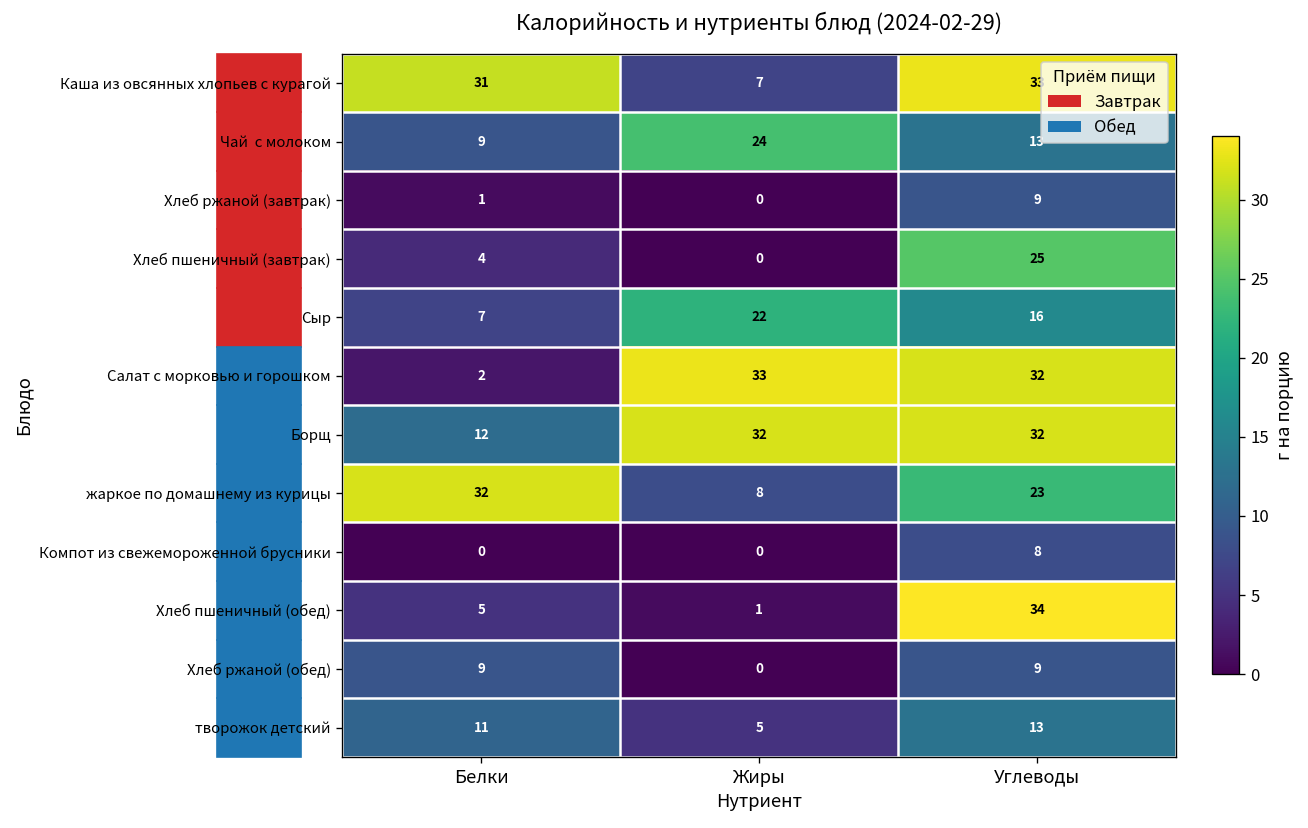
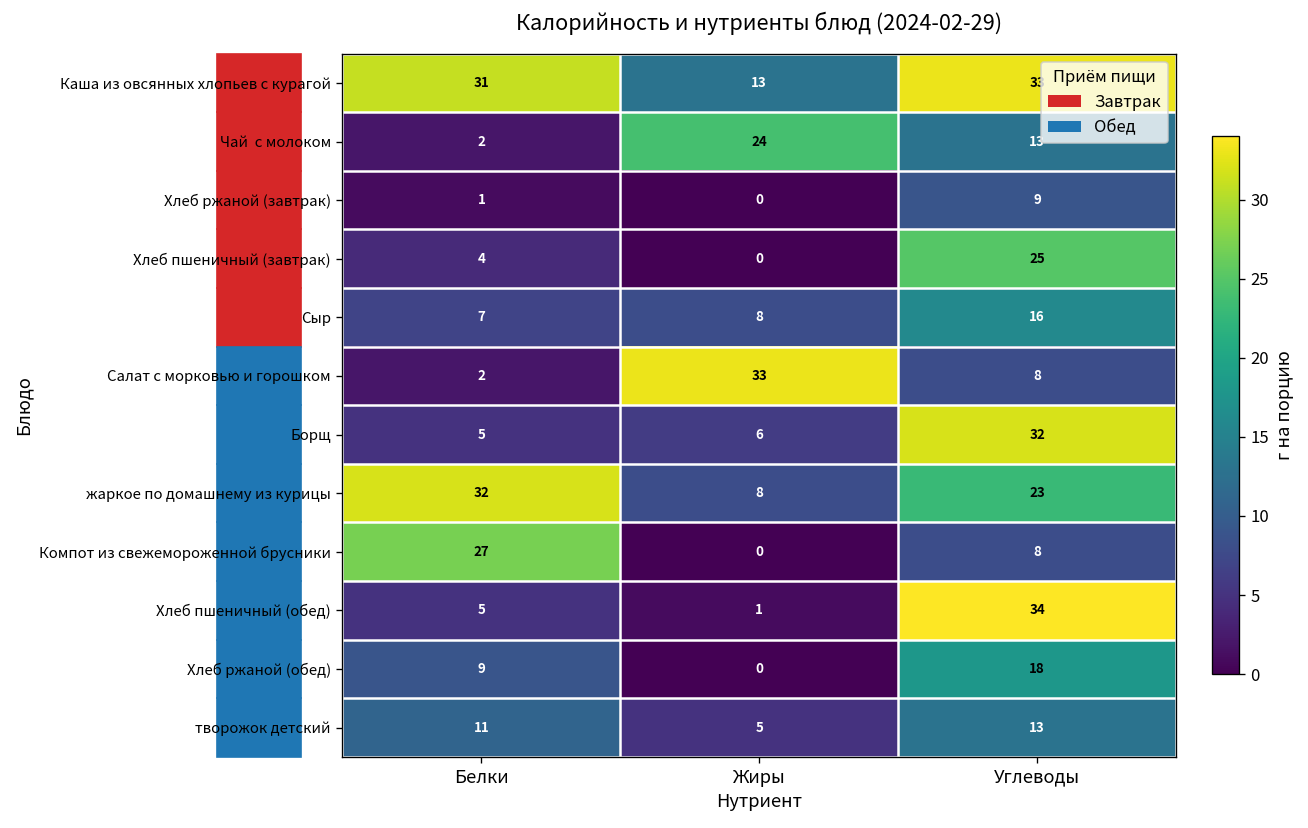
Каша из овсянных хлопьев с курагой, Жиры: 7 -> 13
Чай с молоком, Белки: 9 -> 2
Сыр, Жиры: 22 -> 8
Салат с морковью и горошком, Углеводы: 32 -> 8
Борщ, Белки: 12 -> 5
Борщ, Жиры: 32 -> 6
Компот из свежемороженной брусники, Белки: 0 -> 27
Хлеб ржаной (обед), Углеводы: 9 -> 18
